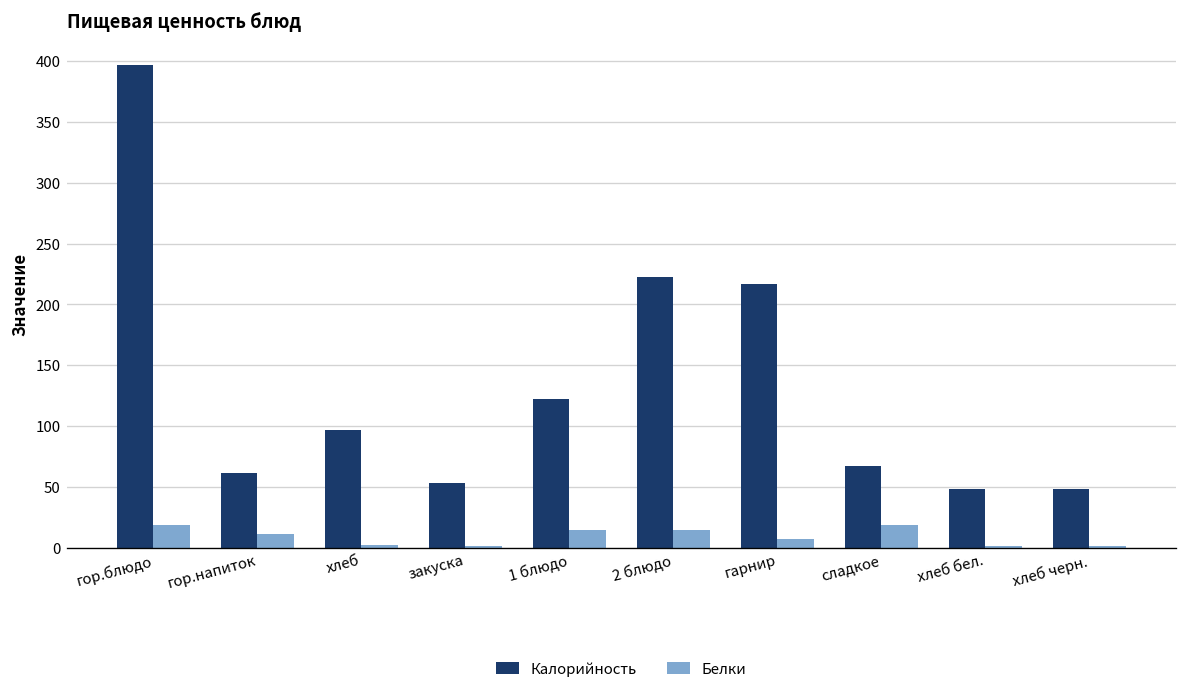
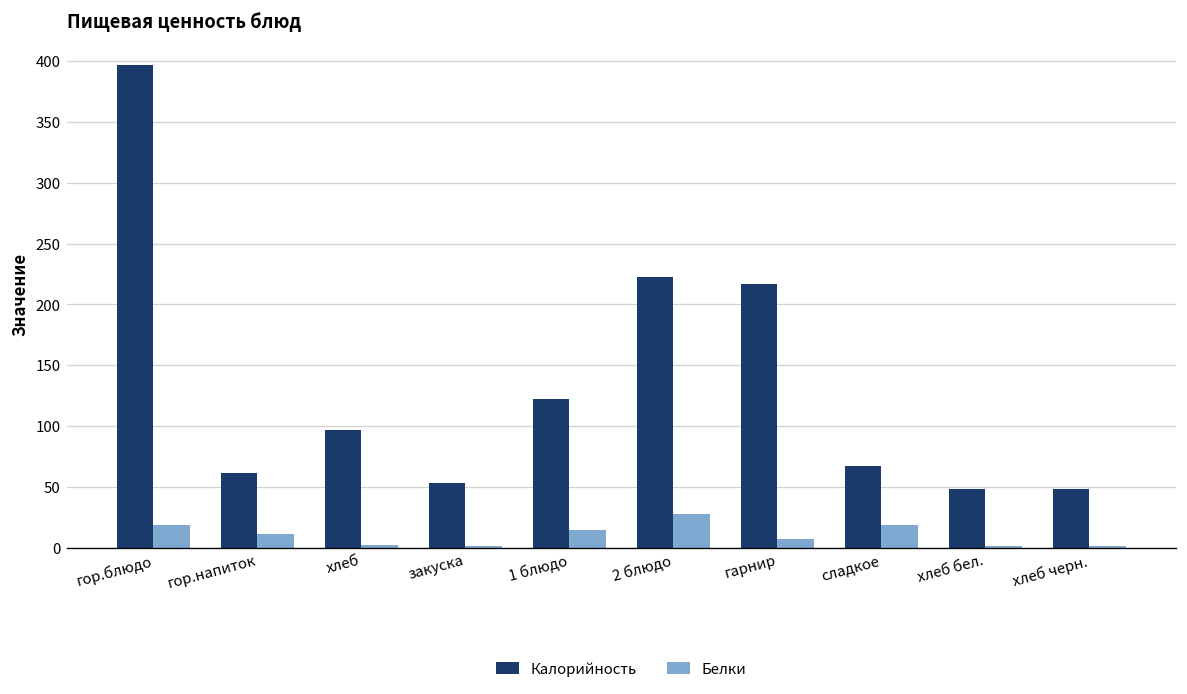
Белки, 2 блюдо: 15 -> 28
